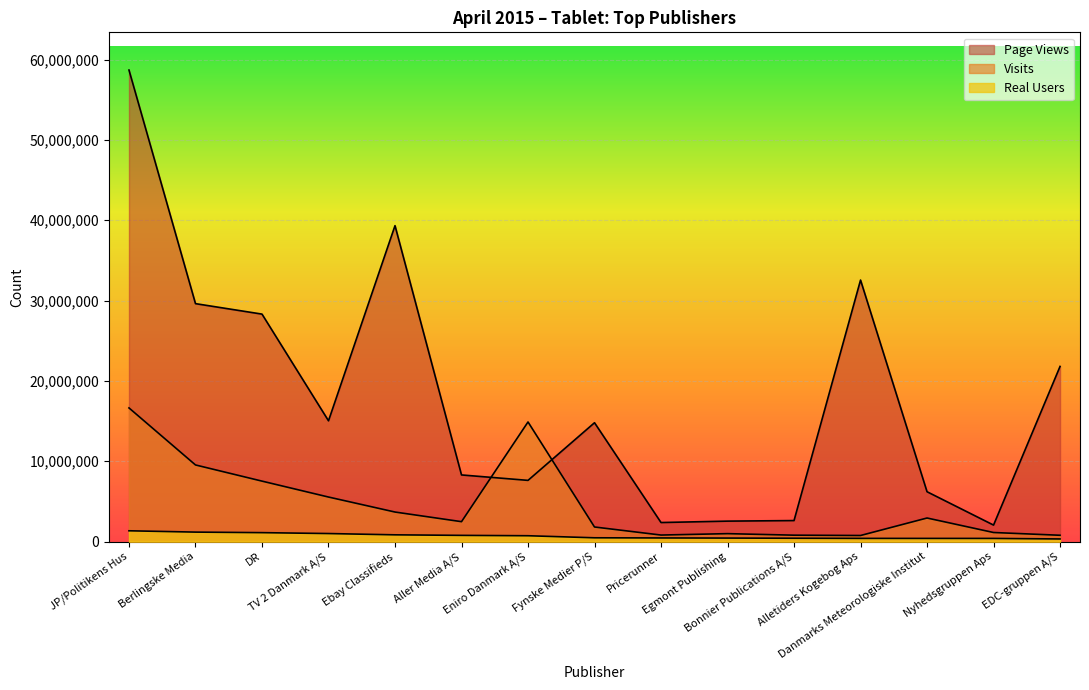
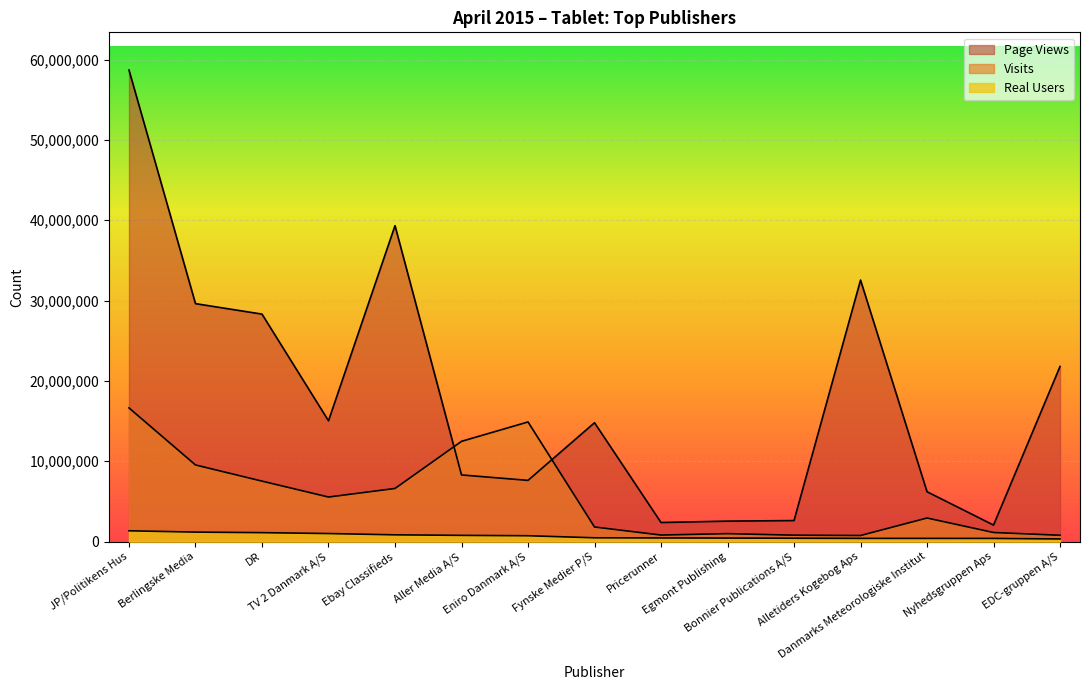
Visits, Ebay Classifieds: 4,000,000 -> 7,000,000
Visits, Aller Media A/S: 2,000,000 -> 12,000,000
